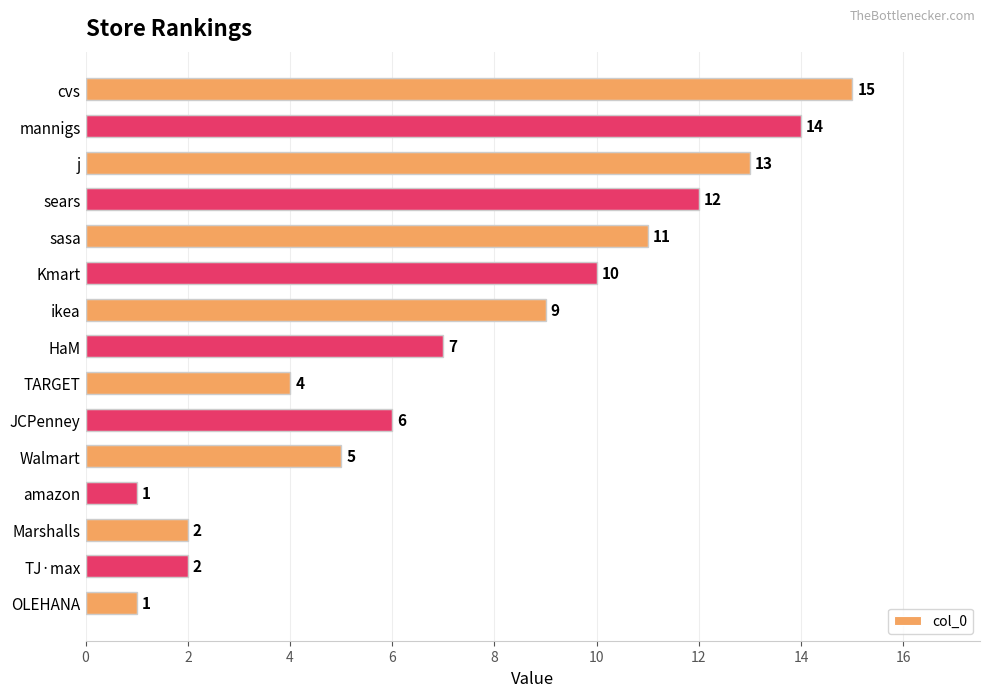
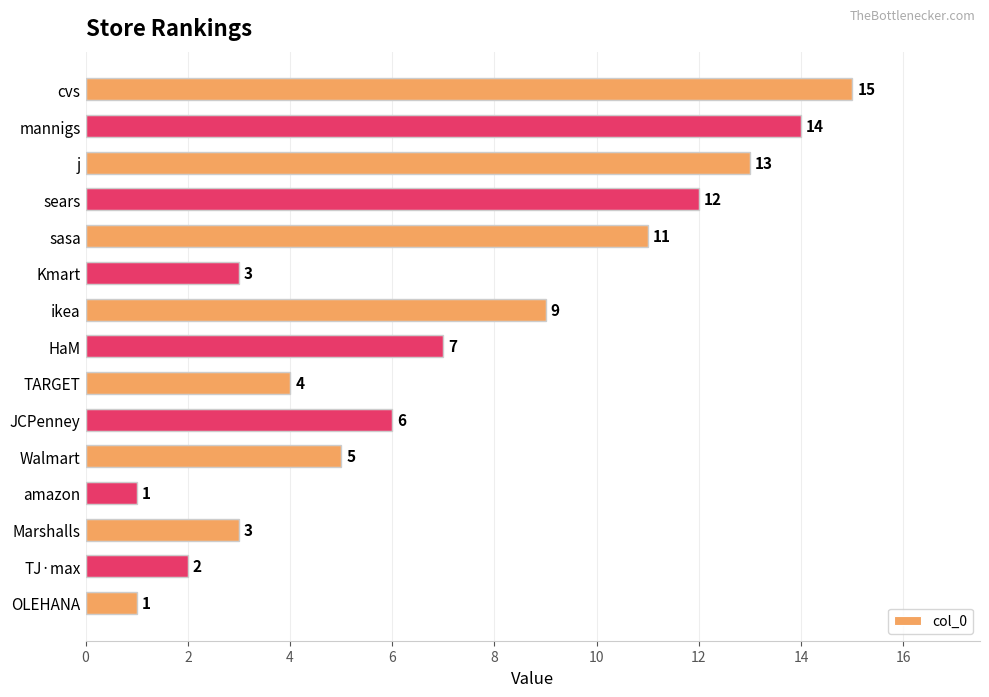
Kmart: 10 -> 3
Marshalls: 2 -> 3
